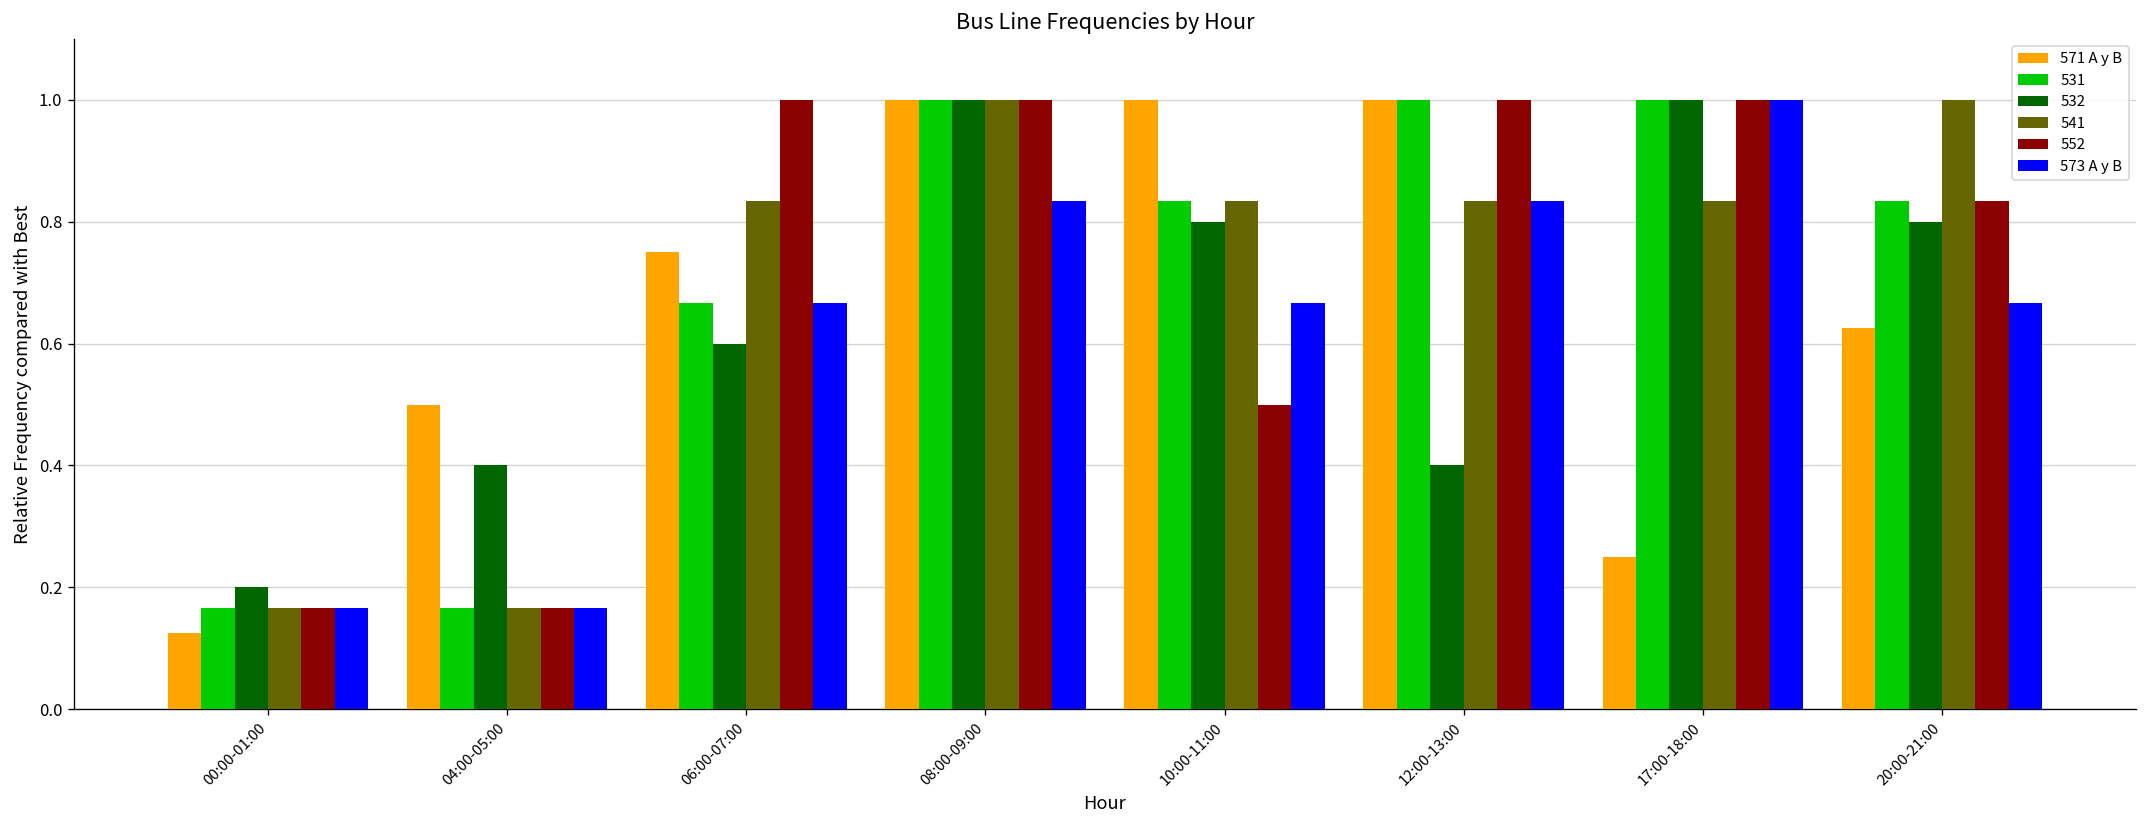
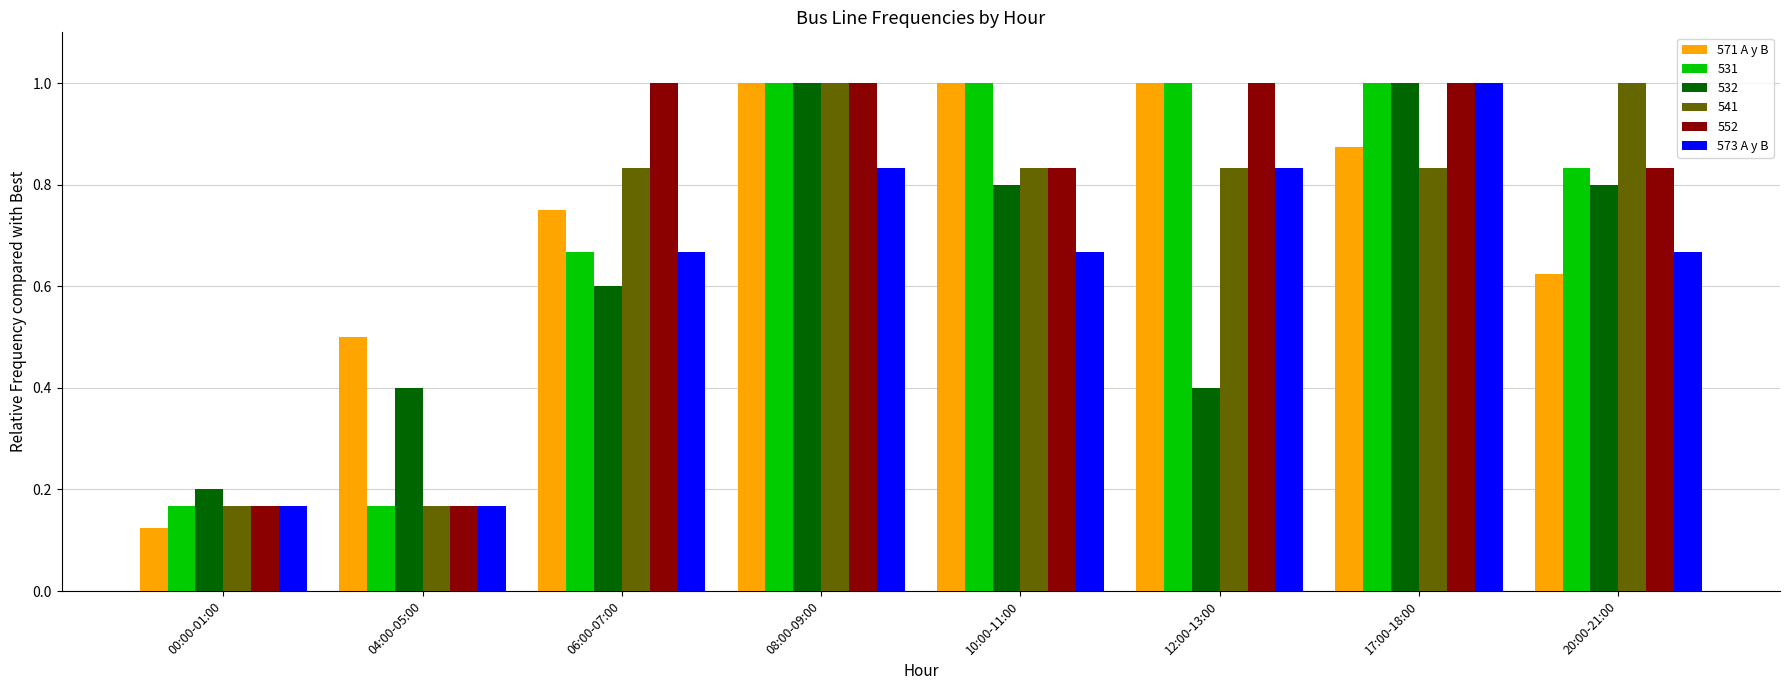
531, 10:00-11:00: 0.83 -> 1.00
552, 10:00-11:00: 0.50 -> 0.83
571 A y B, 17:00-18:00: 0.25 -> 0.88
